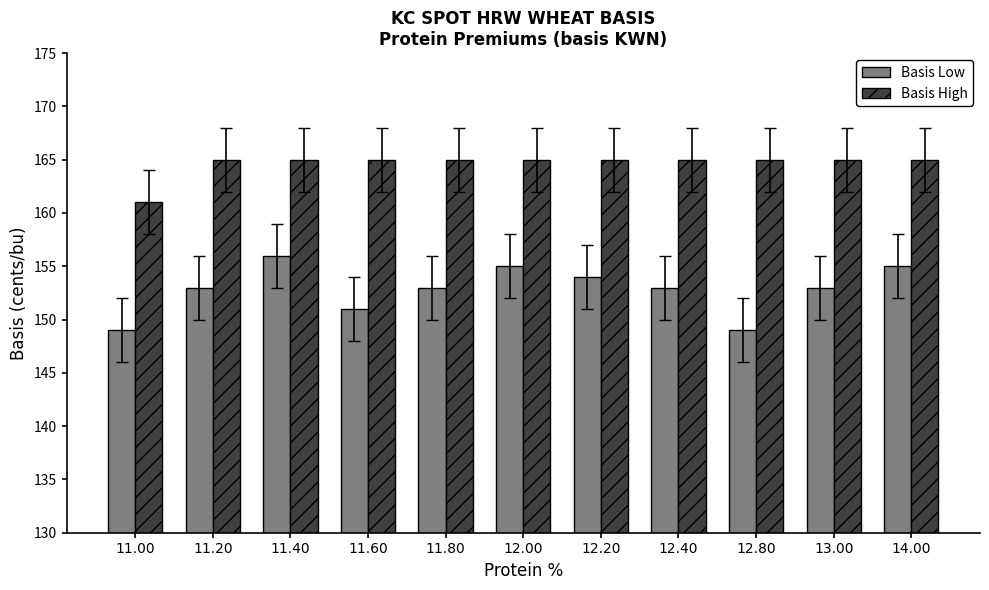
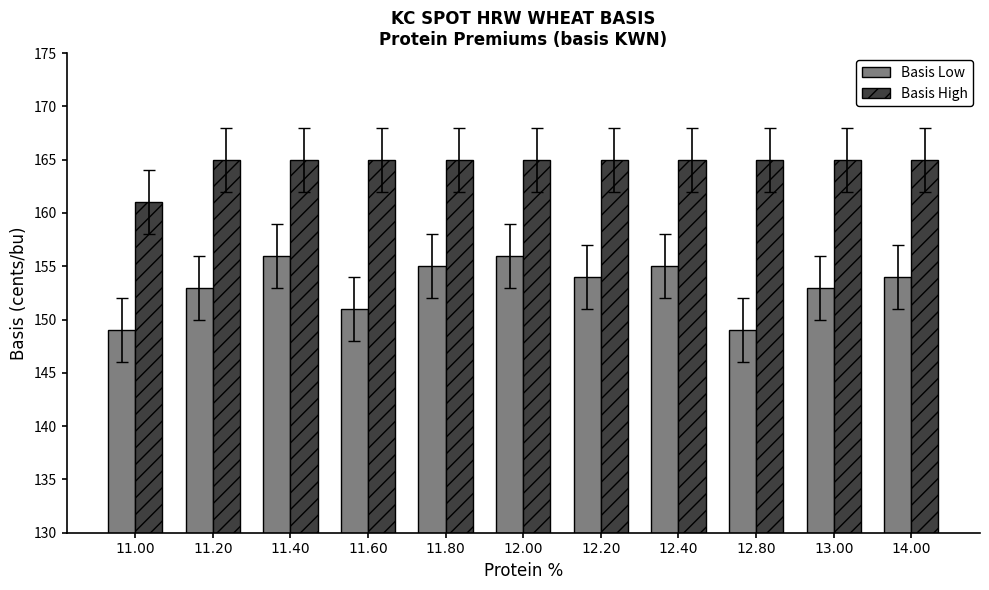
Basis Low, 11.80: 153 -> 155
Basis Low, 12.00: 155 -> 156
Basis Low, 12.40: 153 -> 155
Basis Low, 14.00: 155 -> 154
